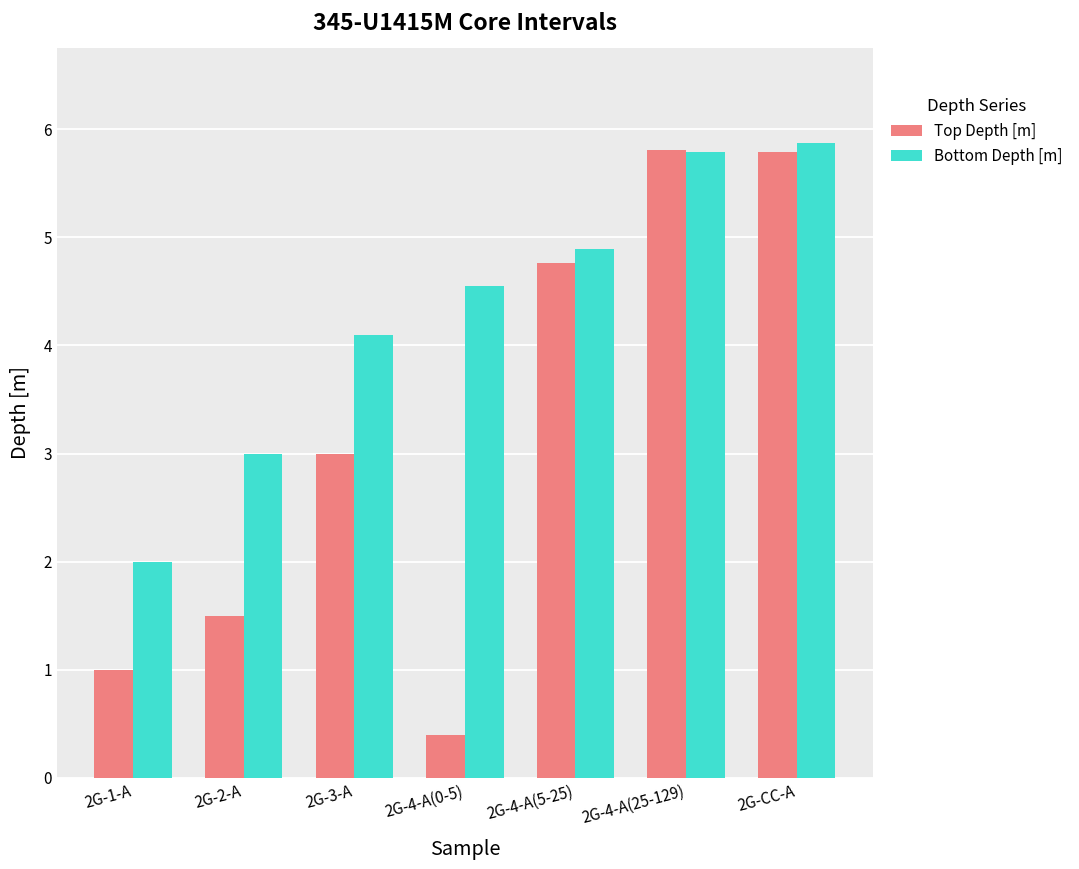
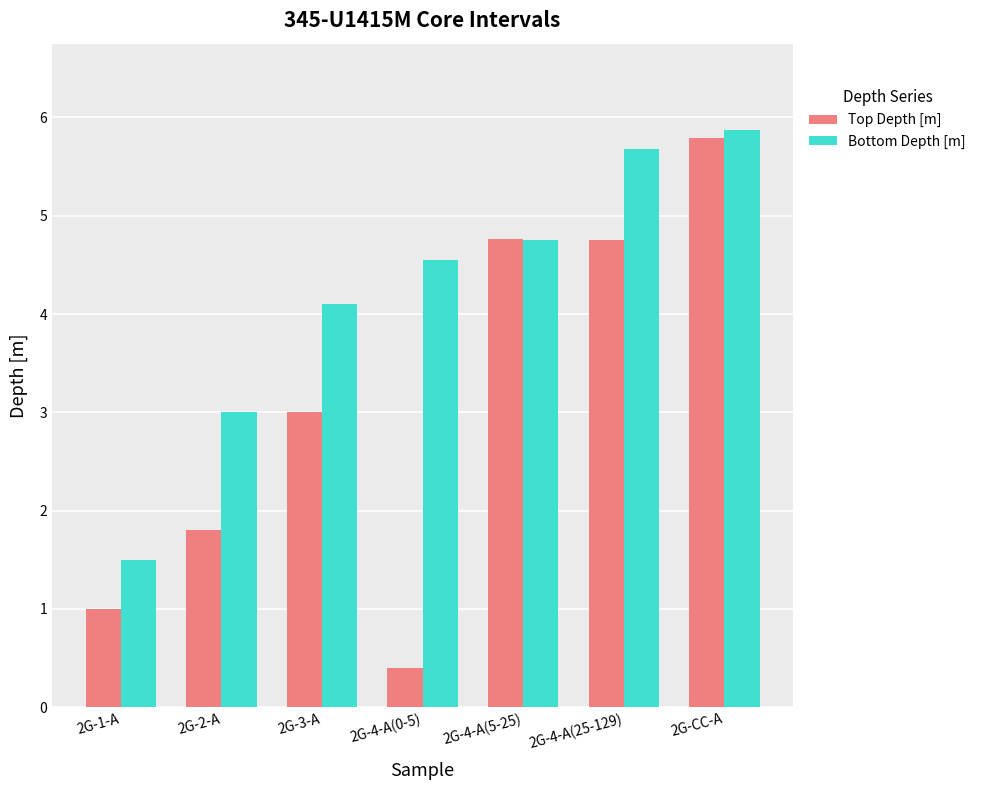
Bottom Depth [m], 2G-1-A: 2.0 -> 1.5
Top Depth [m], 2G-2-A: 1.5 -> 1.8
Bottom Depth [m], 2G-4-A(5-25): 4.9 -> 4.8
Top Depth [m], 2G-4-A(25-129): 5.8 -> 4.8
Bottom Depth [m], 2G-4-A(25-129): 5.8 -> 5.7
